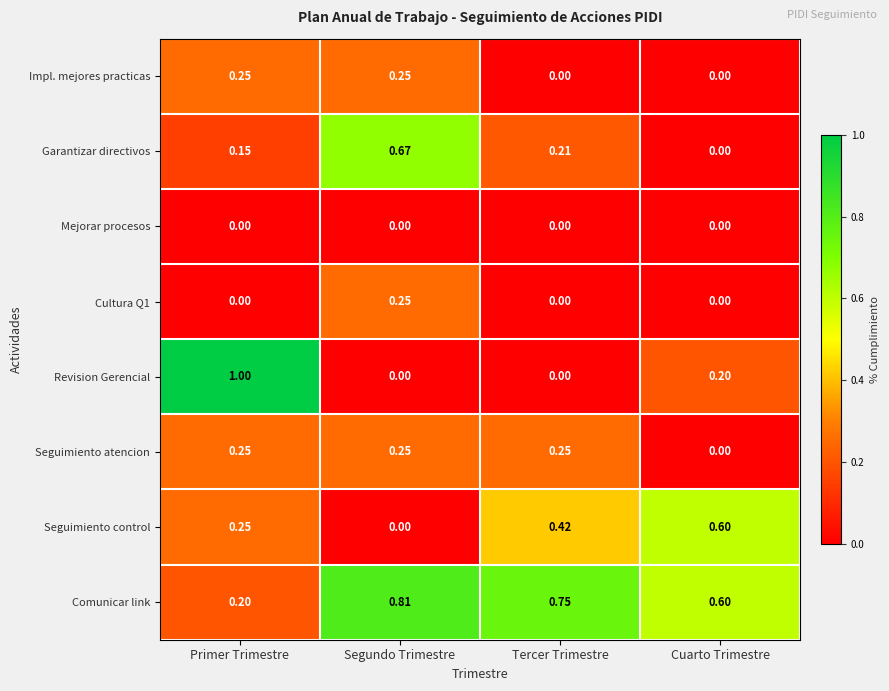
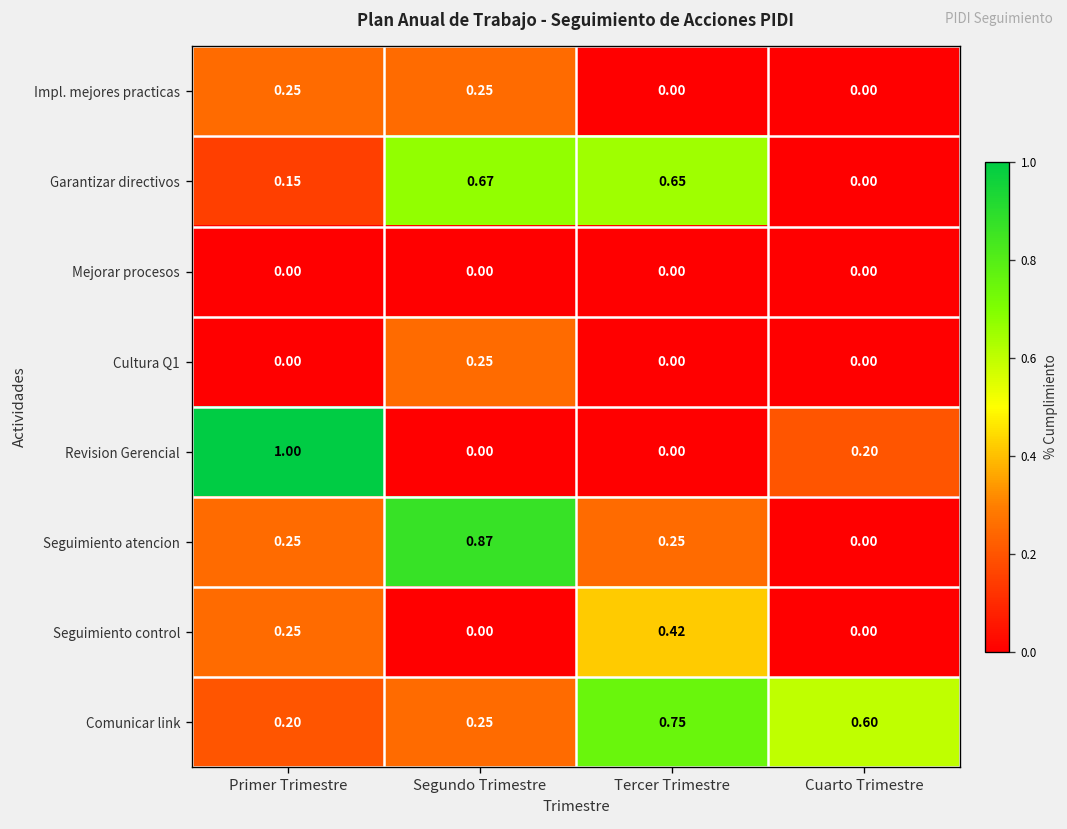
Garantizar directivos, Tercer Trimestre: 0.21 -> 0.65
Seguimiento atencion, Segundo Trimestre: 0.25 -> 0.87
Seguimiento control, Cuarto Trimestre: 0.60 -> 0.00
Comunicar link, Segundo Trimestre: 0.81 -> 0.25
